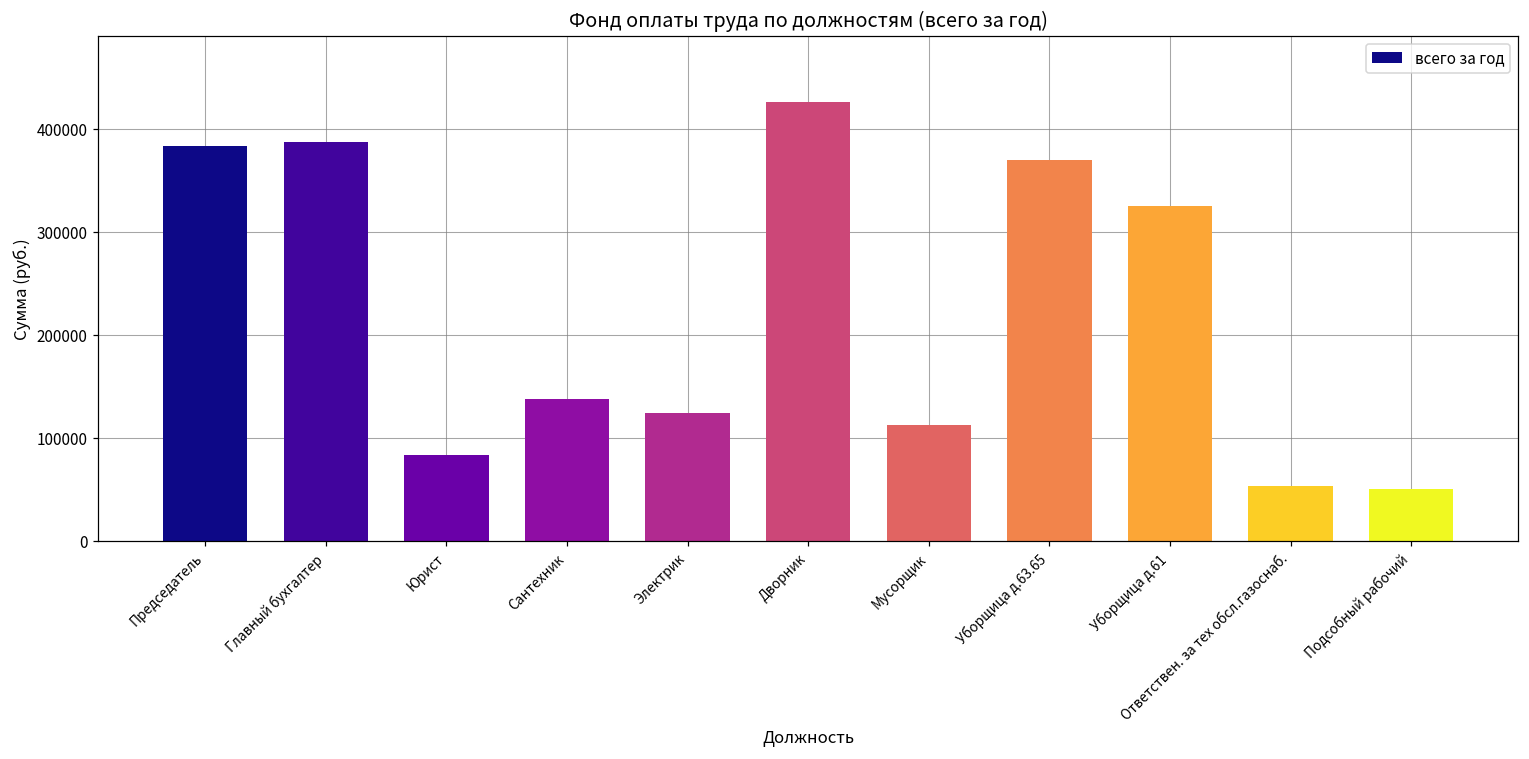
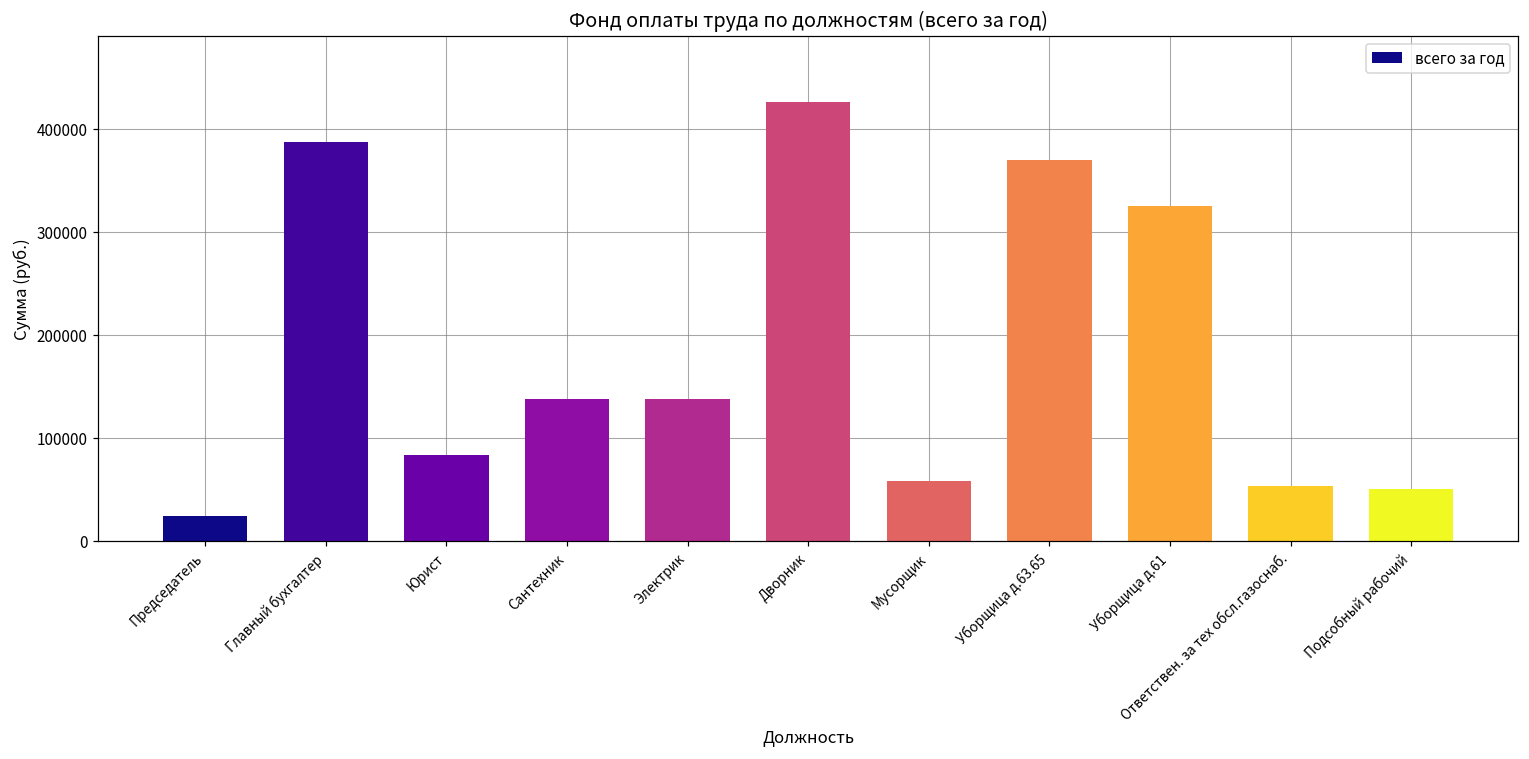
Председатель: 380000 -> 20000
Электрик: 120000 -> 140000
Мусорщик: 110000 -> 60000
